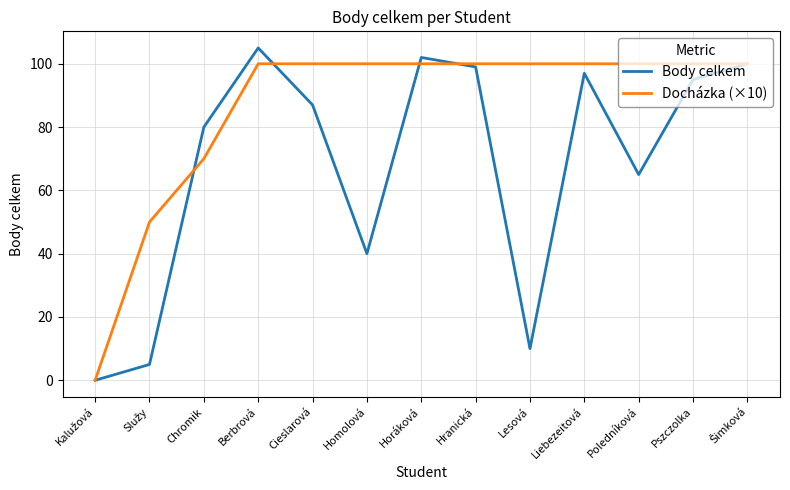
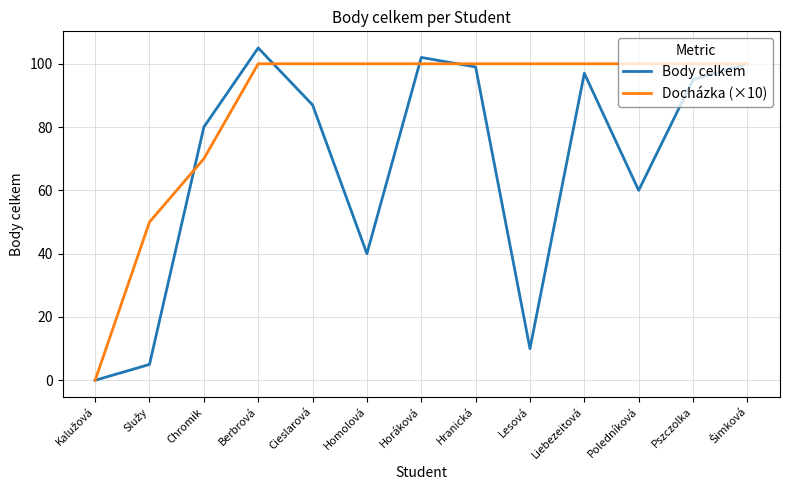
Body celkem, Poledníková: 65 -> 60
